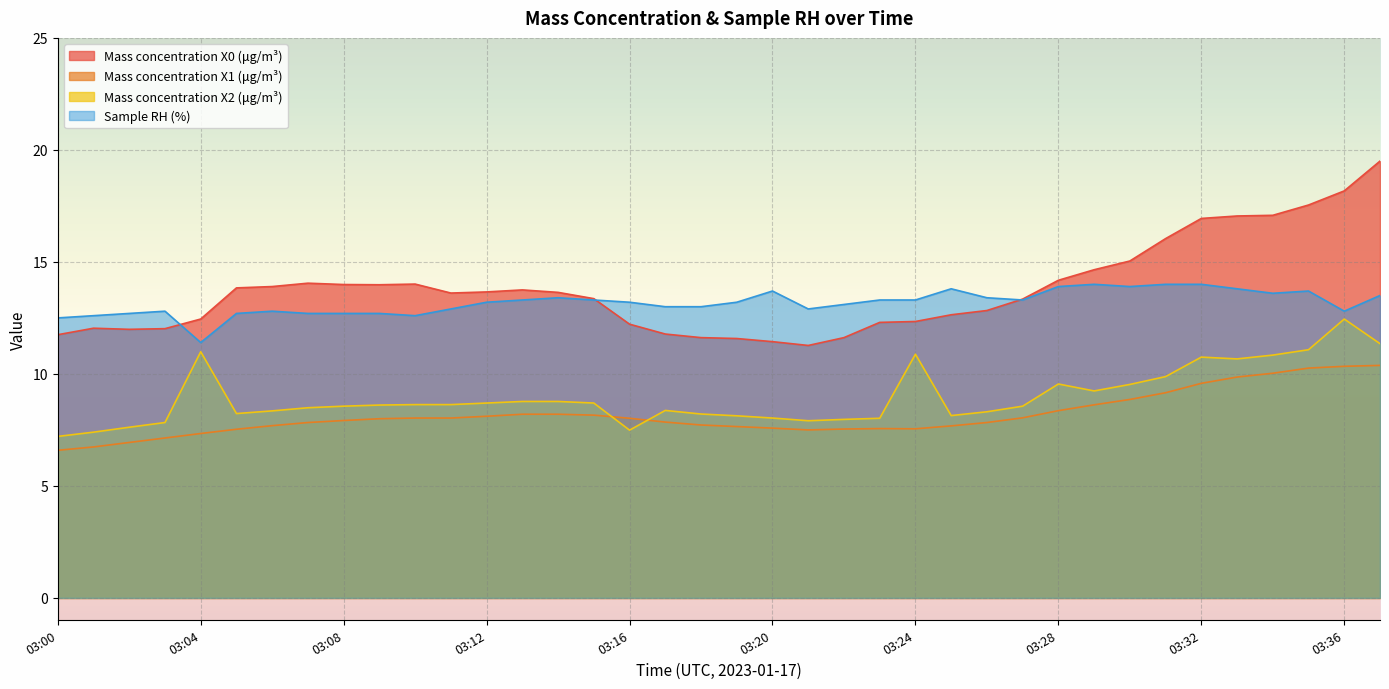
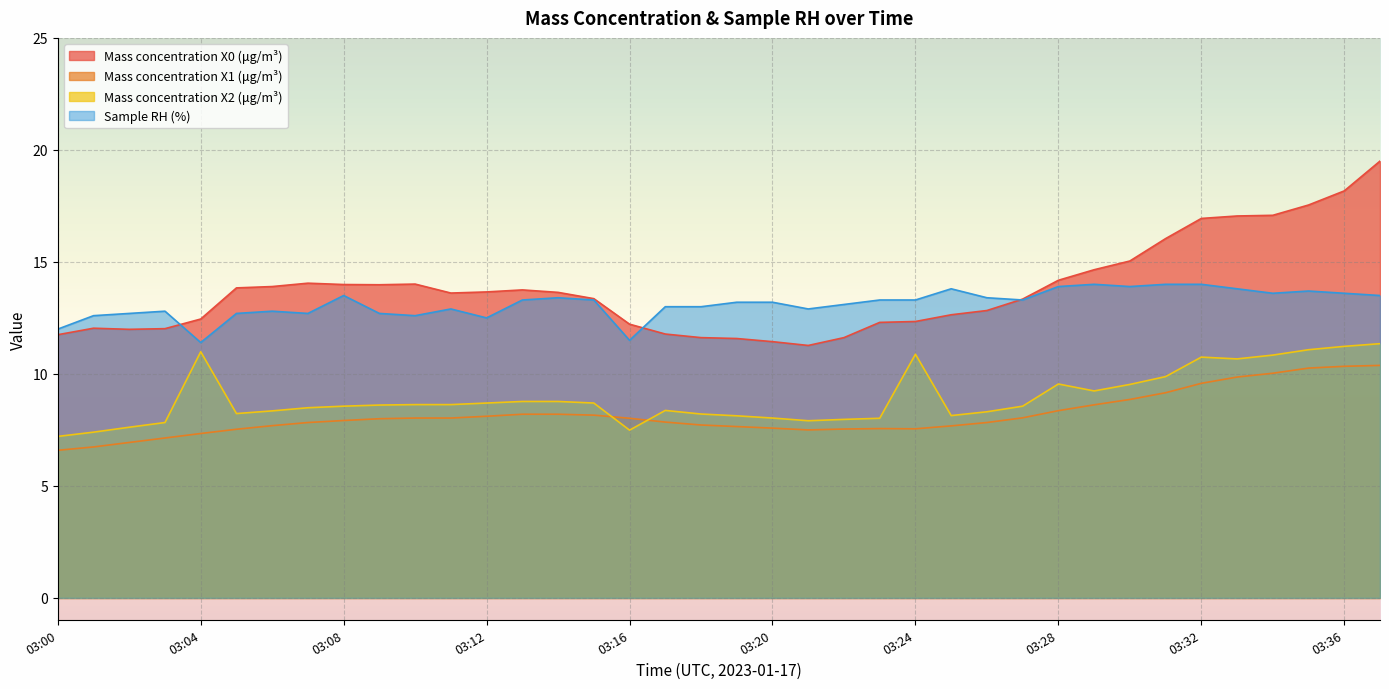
Sample RH (%), 03:00: 12.5 -> 12.0
Sample RH (%), 03:08: 12.7 -> 13.5
Sample RH (%), 03:12: 13.2 -> 12.5
Sample RH (%), 03:16: 13.2 -> 11.5
Sample RH (%), 03:20: 13.7 -> 13.2
Mass concentration X2 (μg/m³), 03:36: 12.5 -> 11.2
Sample RH (%), 03:36: 12.8 -> 13.6
